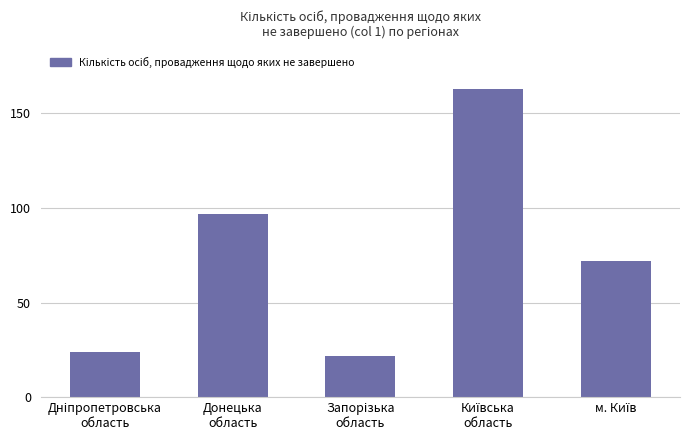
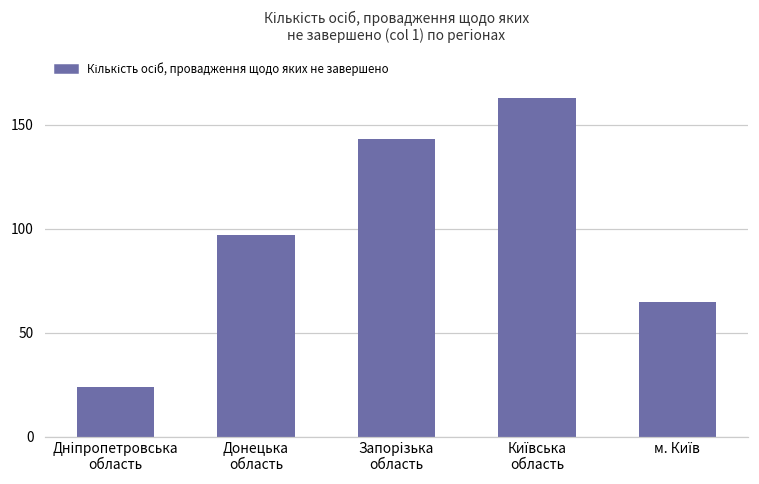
Запорізька область: 22 -> 143
м. Київ: 72 -> 65
